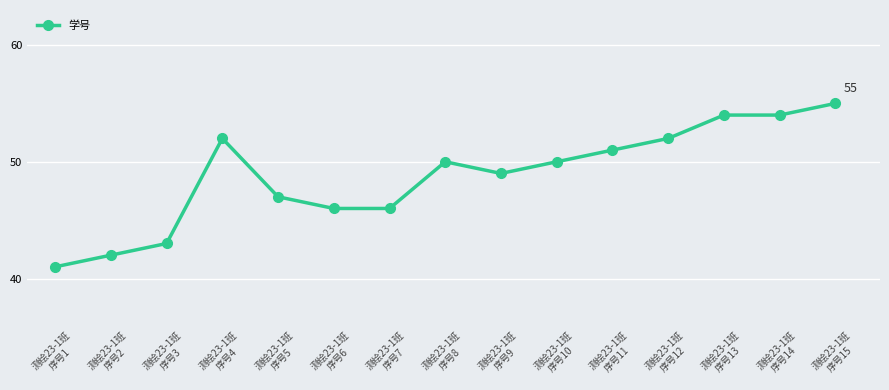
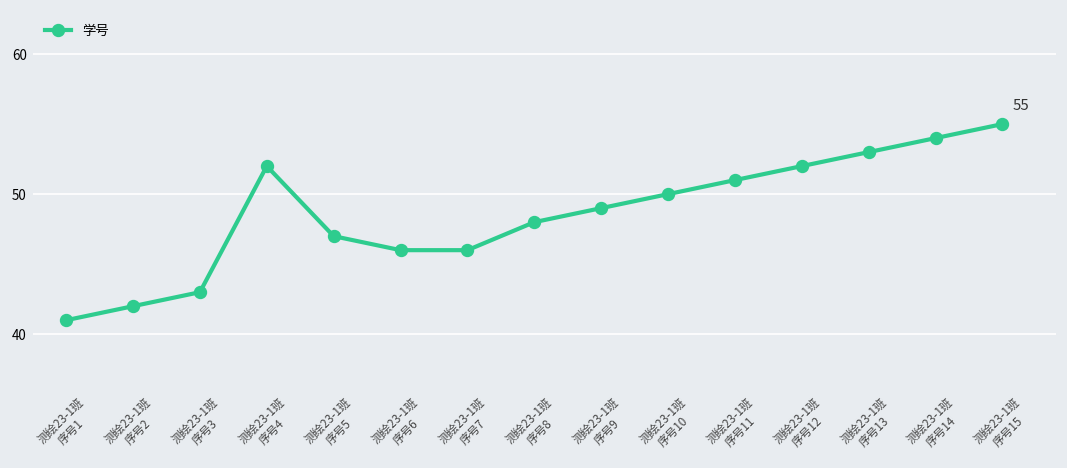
测绘23-1班 序号8: 50.0 -> 48.0
测绘23-1班 序号13: 54.0 -> 53.0
